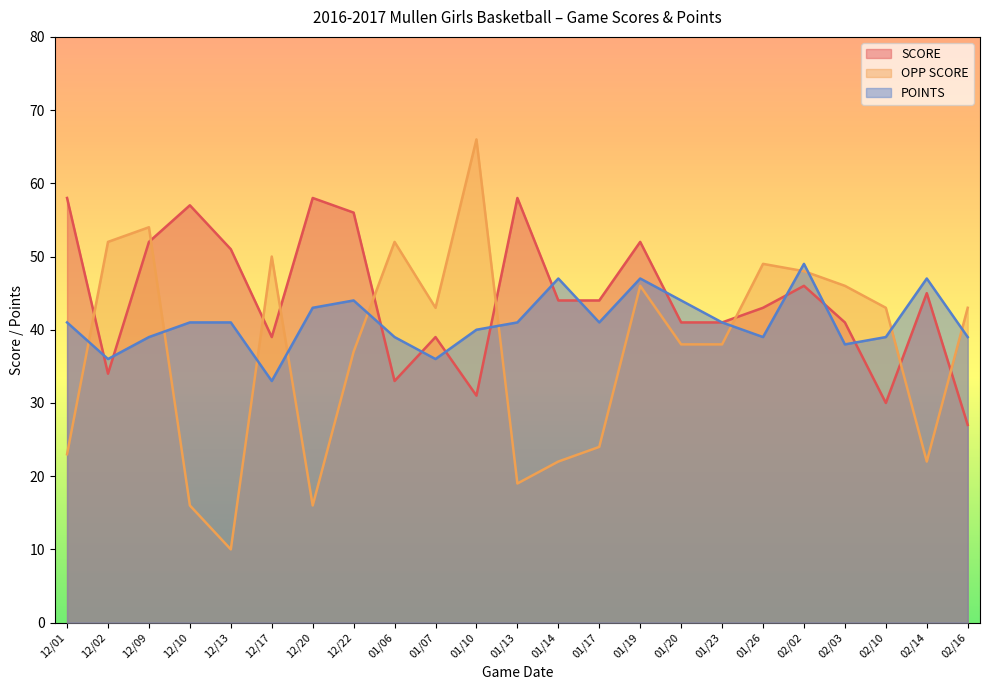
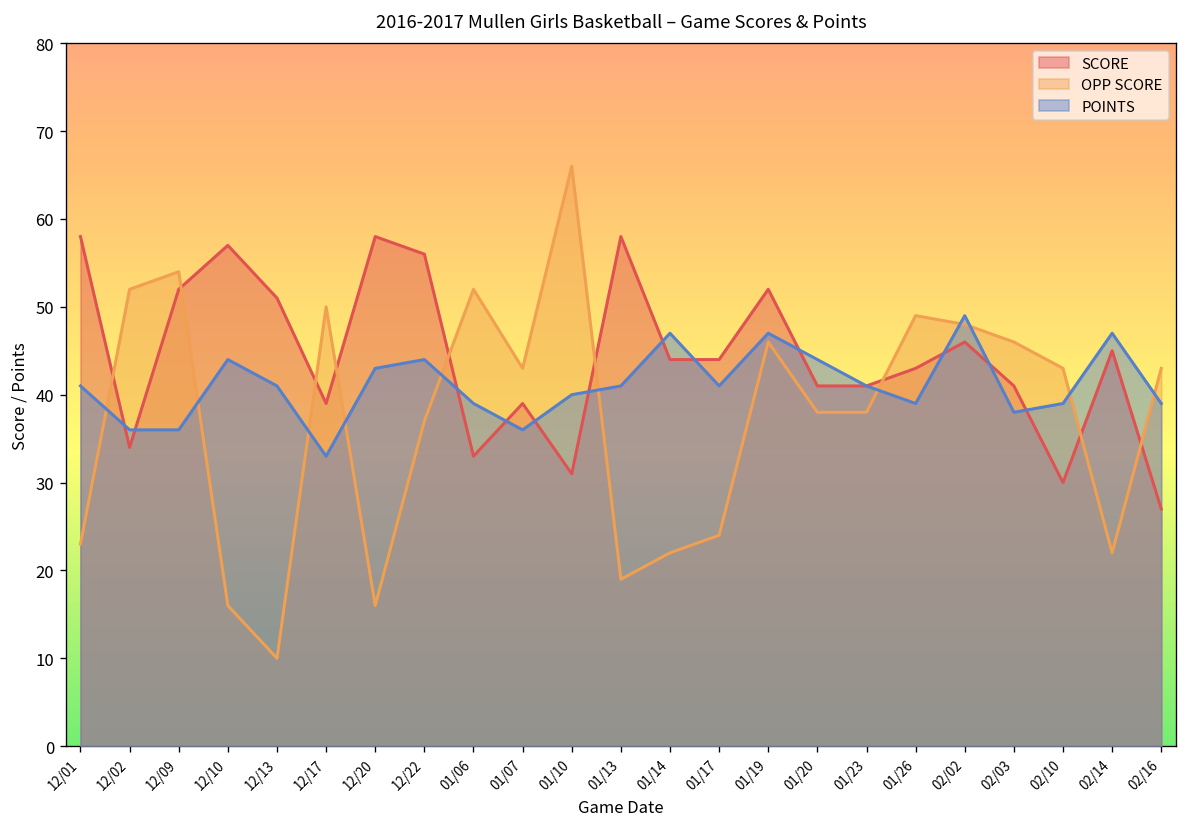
POINTS, 12/09: 39 -> 36
POINTS, 12/10: 41 -> 44
